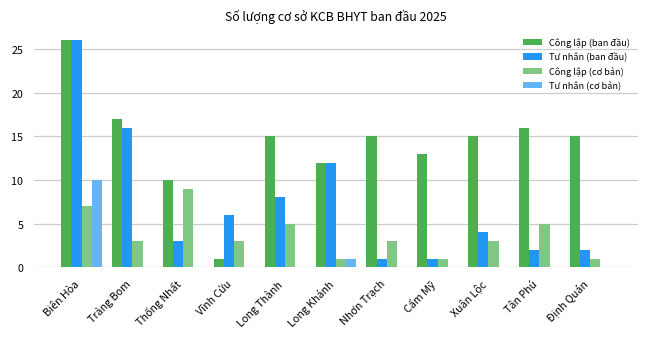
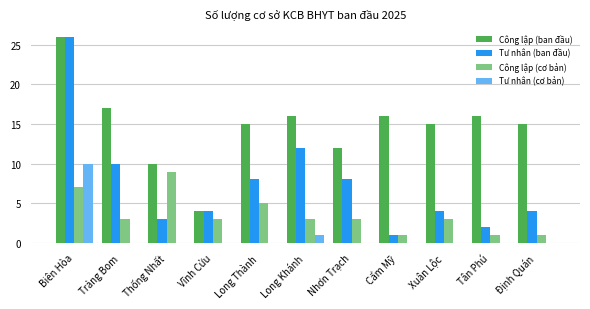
Tư nhân (ban đầu), Trảng Bom: 16 -> 10
Công lập (ban đầu), Vĩnh Cửu: 1 -> 4
Tư nhân (ban đầu), Vĩnh Cửu: 6 -> 4
Công lập (ban đầu), Long Khánh: 12 -> 16
Công lập (cơ bản), Long Khánh: 1 -> 3
Công lập (ban đầu), Nhơn Trạch: 15 -> 12
Tư nhân (ban đầu), Nhơn Trạch: 1 -> 8
Công lập (ban đầu), Cẩm Mỹ: 13 -> 16
Công lập (cơ bản), Tân Phú: 5 -> 1
Tư nhân (ban đầu), Định Quán: 2 -> 4
